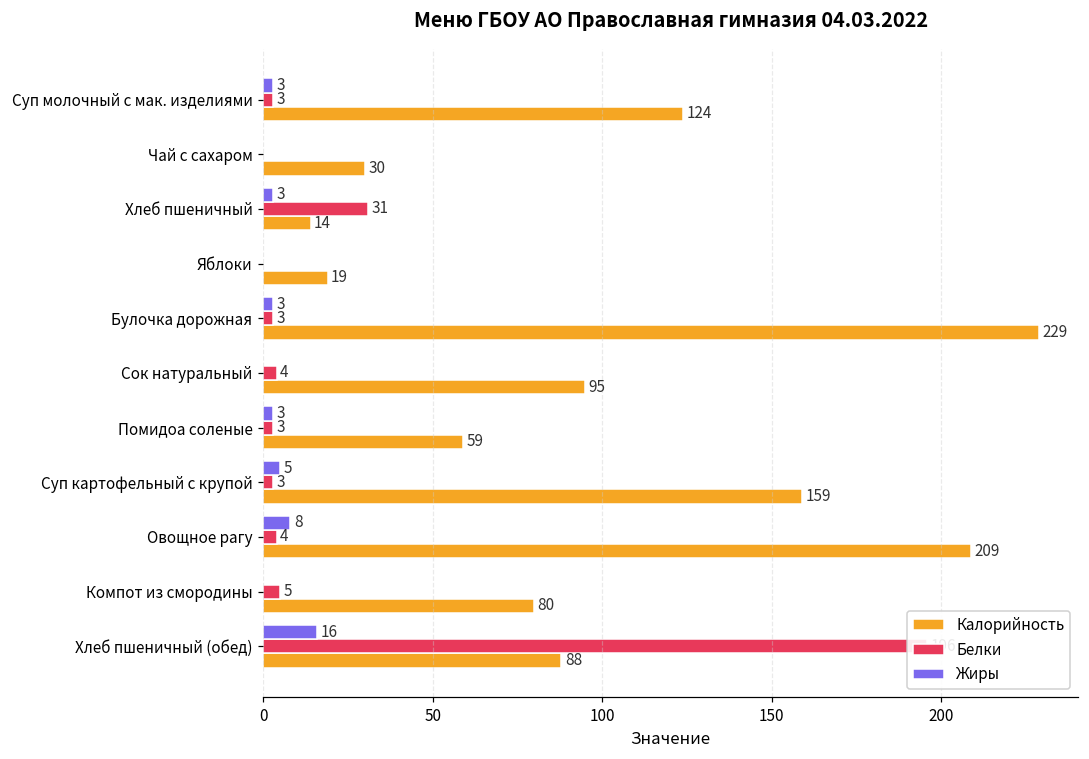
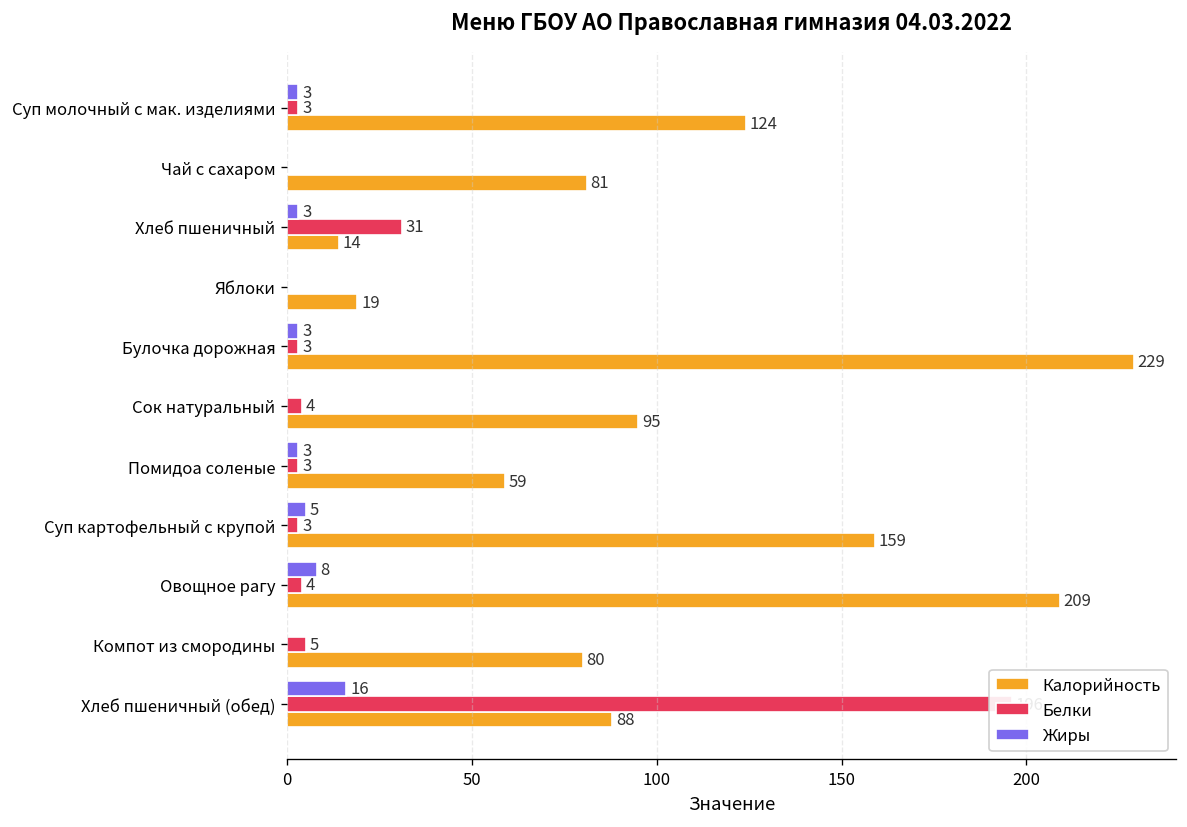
Калорийность, Чай с сахаром: 30 -> 81
